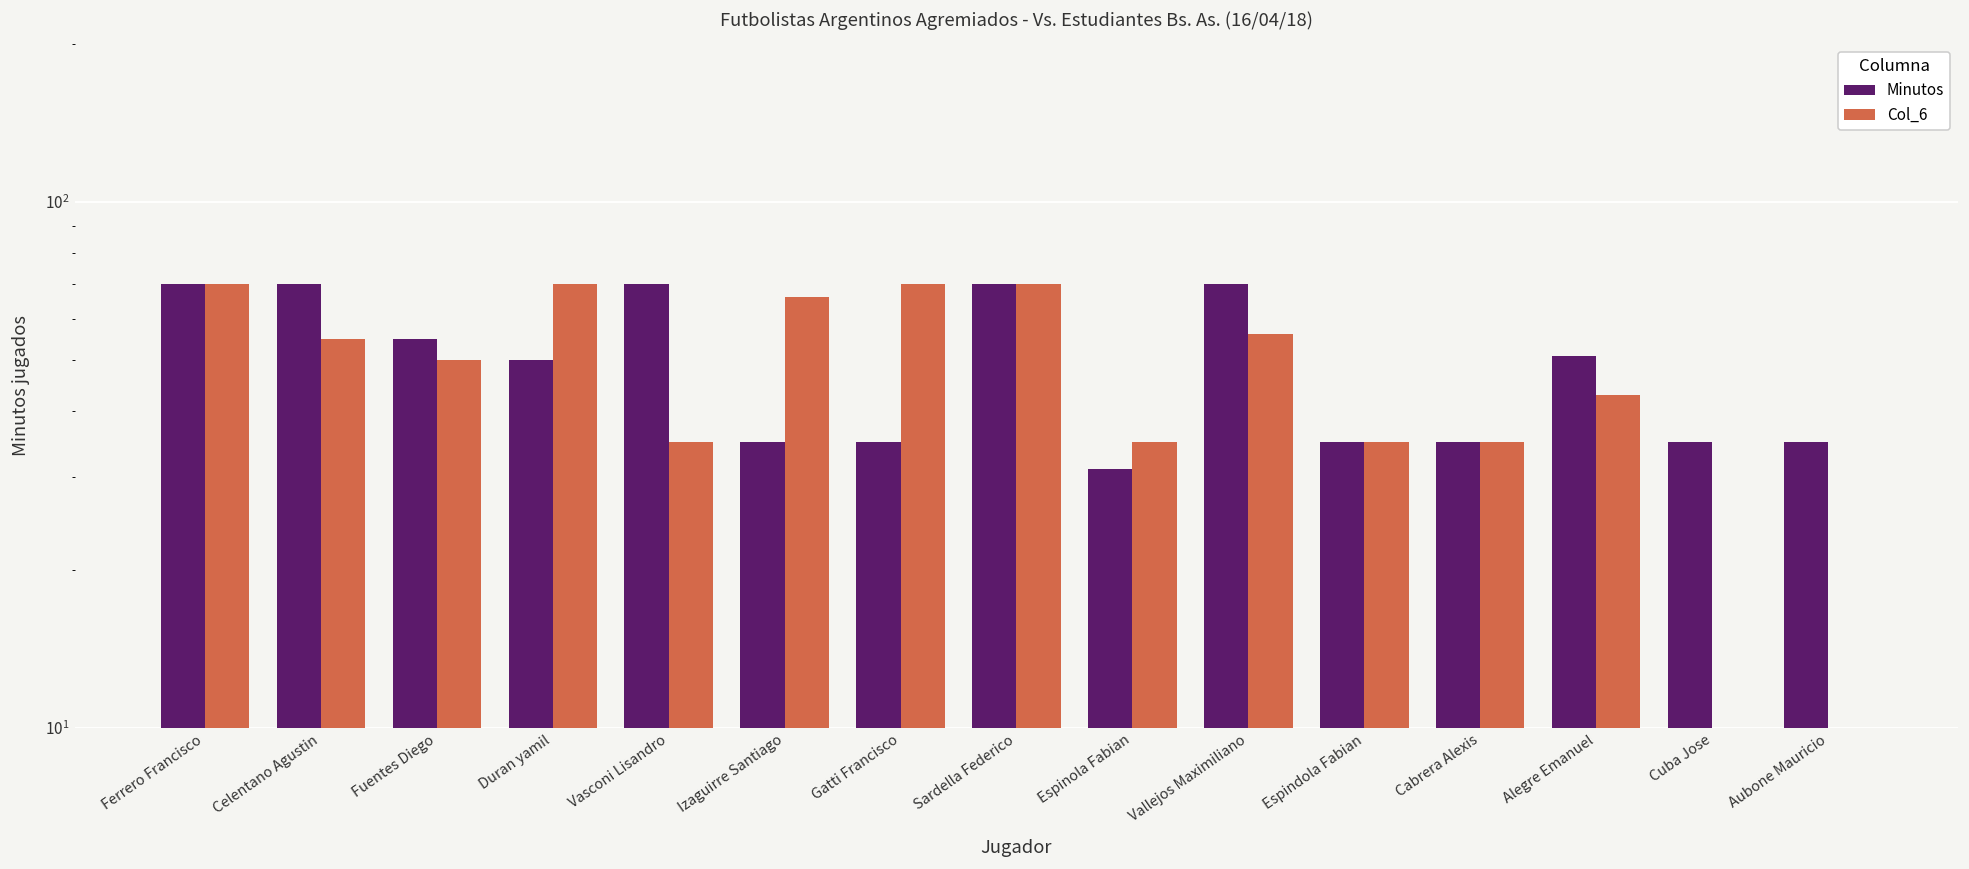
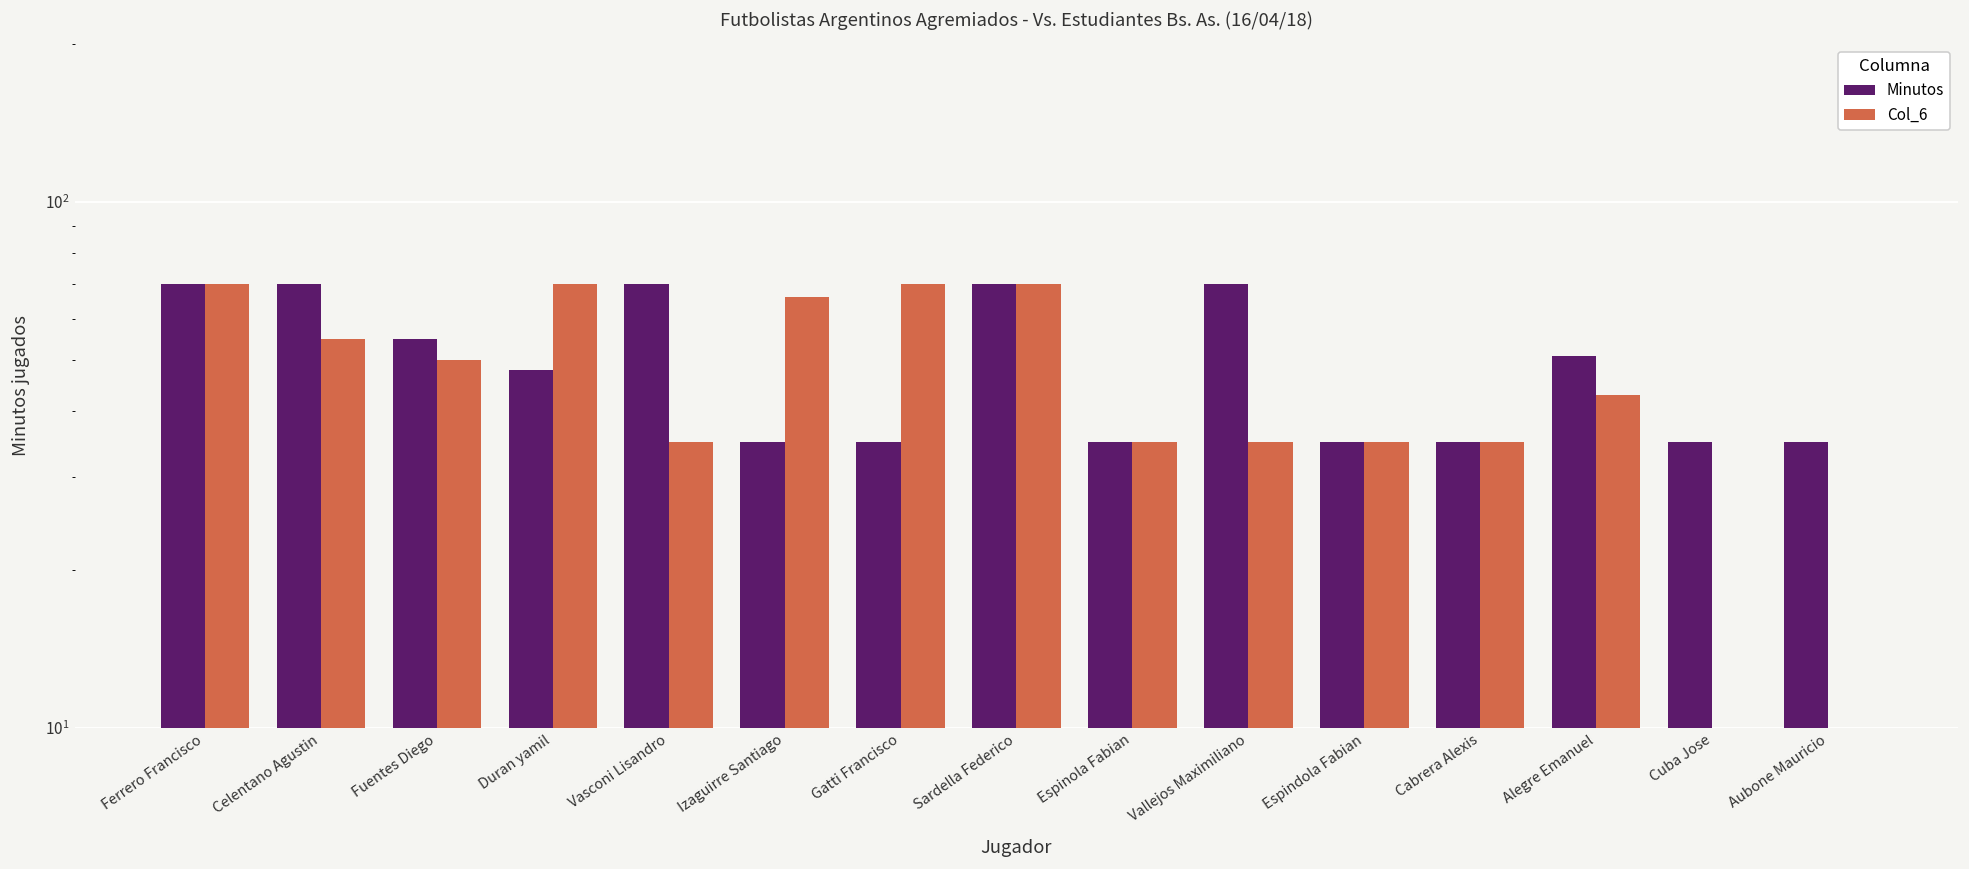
Minutos, Duran yamil: 50 -> 48
Minutos, Espinola Fabian: 31 -> 35
Col_6, Vallejos Maximiliano: 56 -> 35
